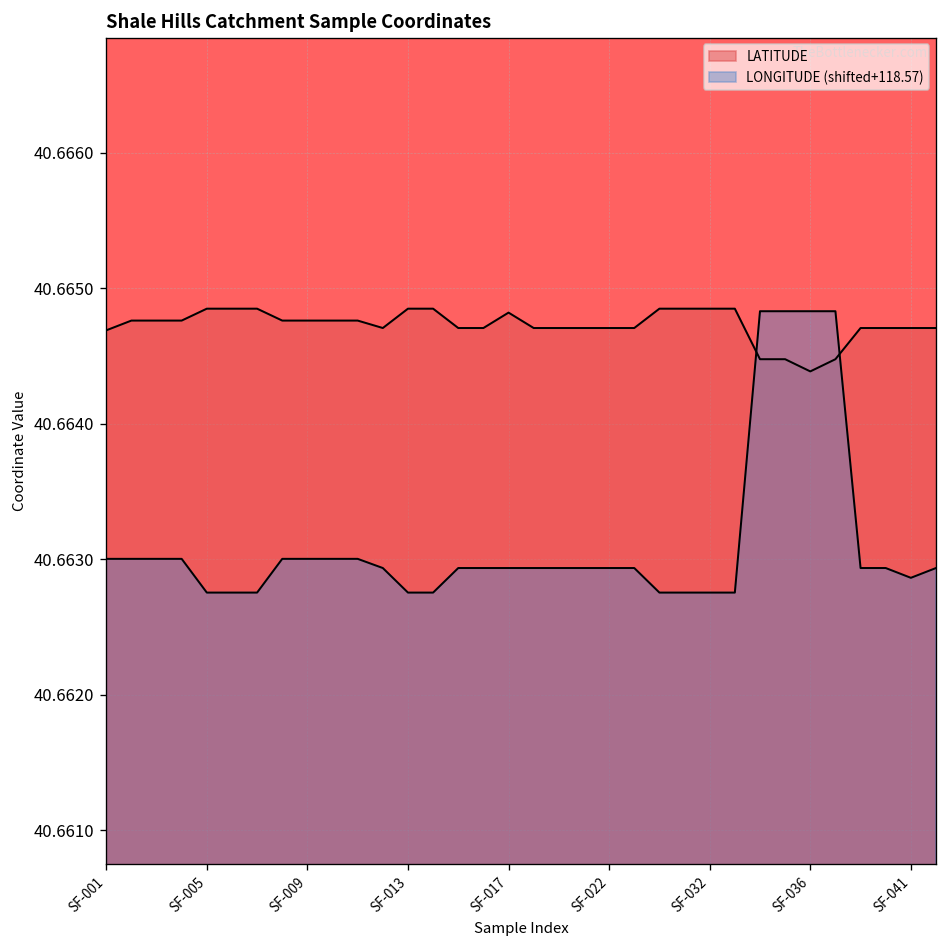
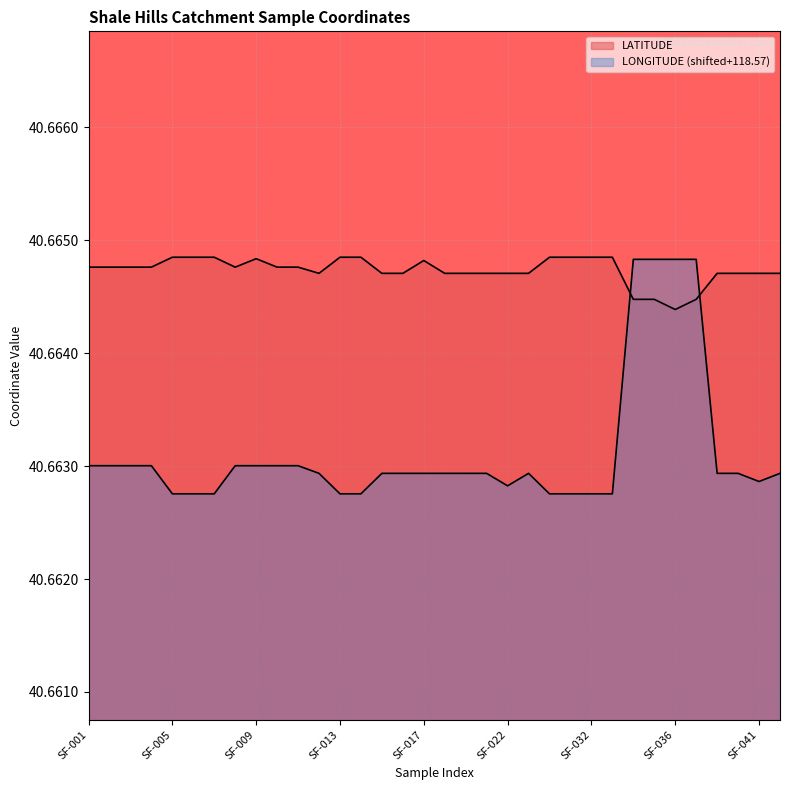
LATITUDE, SF-001: 40.66469 -> 40.66476
LATITUDE, SF-009: 40.66476 -> 40.66484
LONGITUDE (shifted+118.57), SF-022: 40.66294 -> 40.66283
